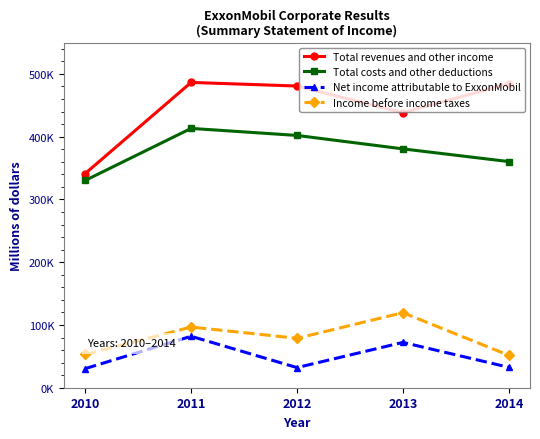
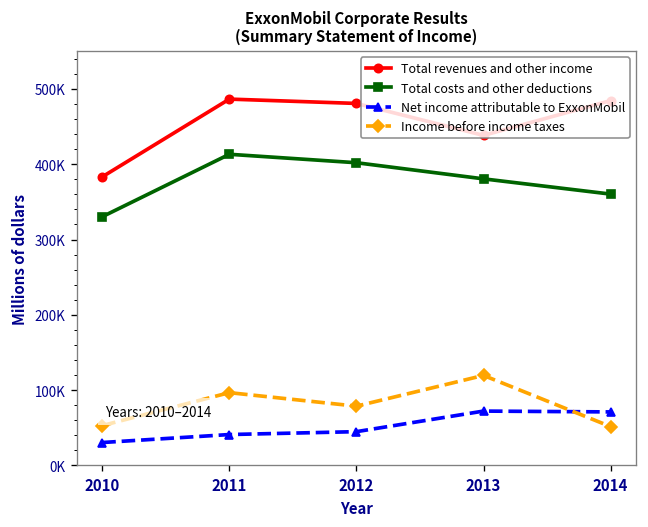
Total revenues and other income, 2010: 340000 -> 380000
Net income attributable to ExxonMobil, 2011: 80000 -> 40000
Net income attributable to ExxonMobil, 2012: 30000 -> 40000
Net income attributable to ExxonMobil, 2014: 30000 -> 70000
